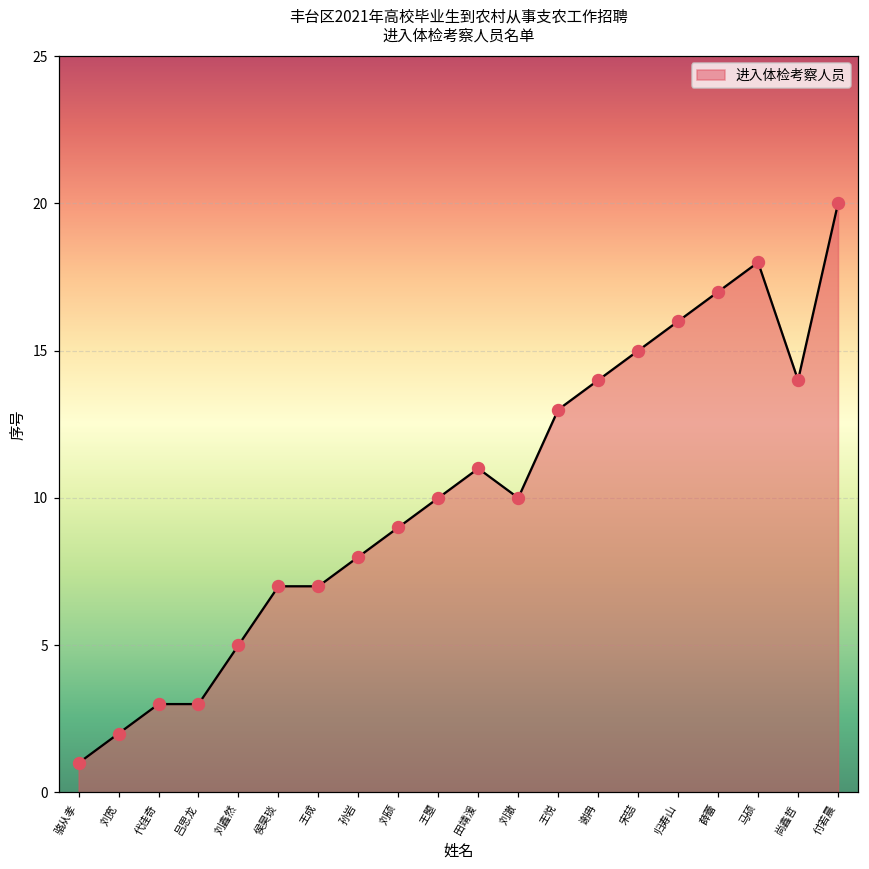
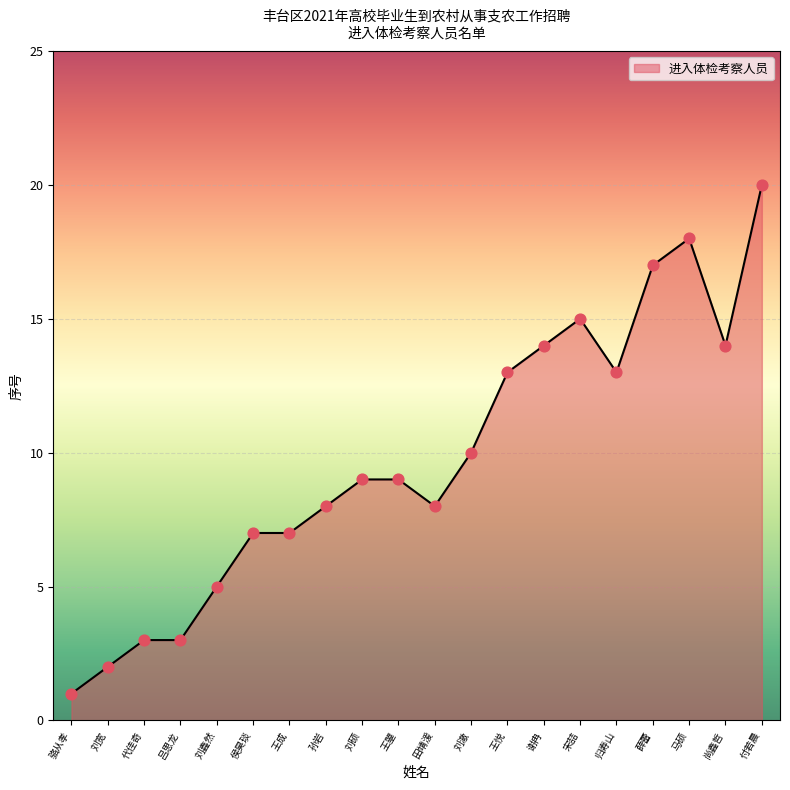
王曌: 10 -> 9
田靖湲: 11 -> 8
归寿山: 16 -> 13
